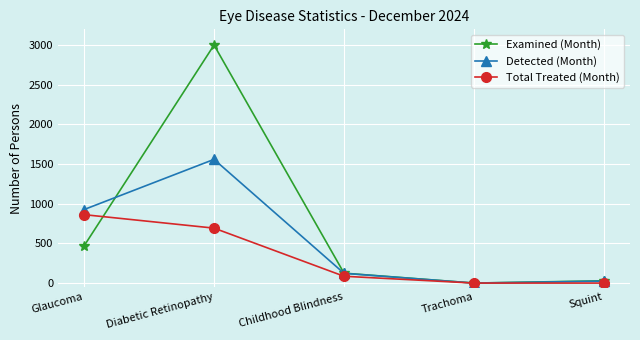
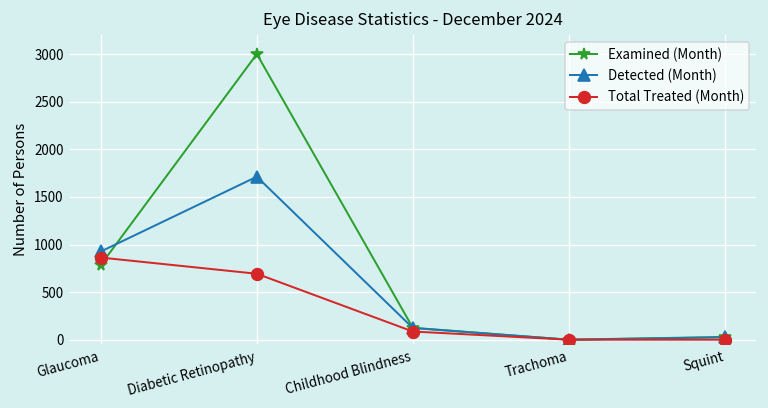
Examined (Month), Glaucoma: 500 -> 800
Detected (Month), Diabetic Retinopathy: 1600 -> 1700
